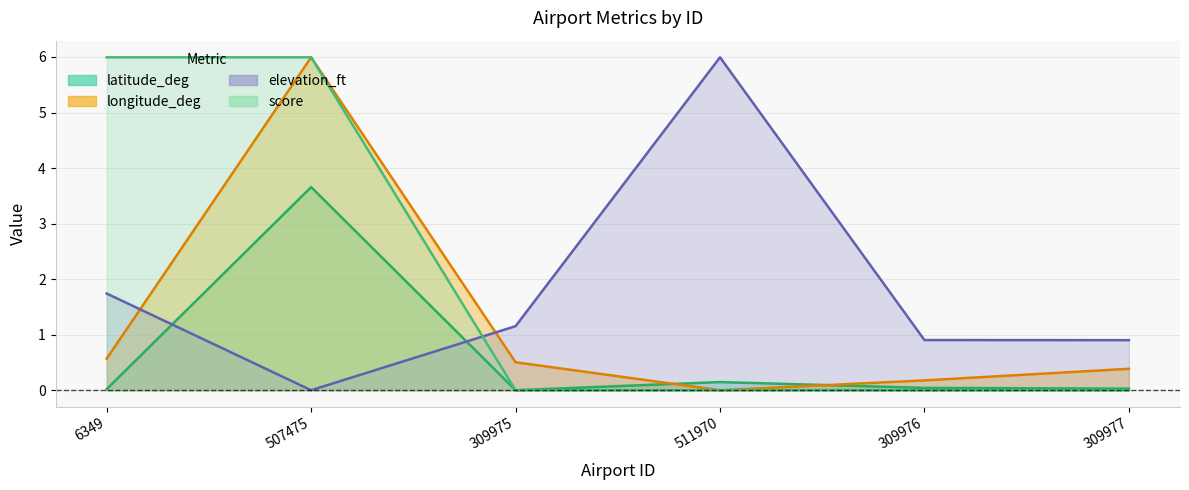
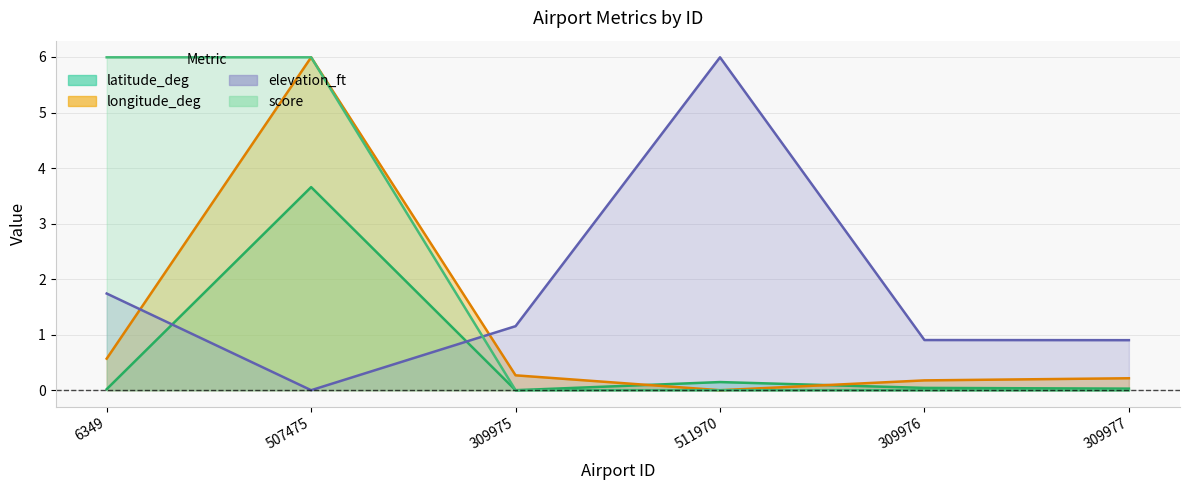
longitude_deg, 309975: 0.5 -> 0.3
longitude_deg, 309977: 0.4 -> 0.2
